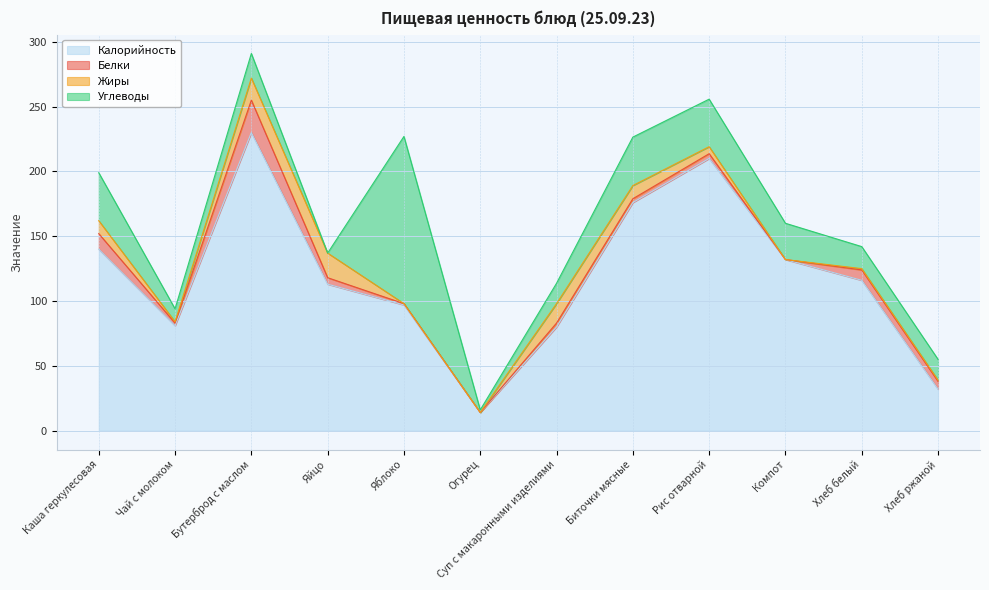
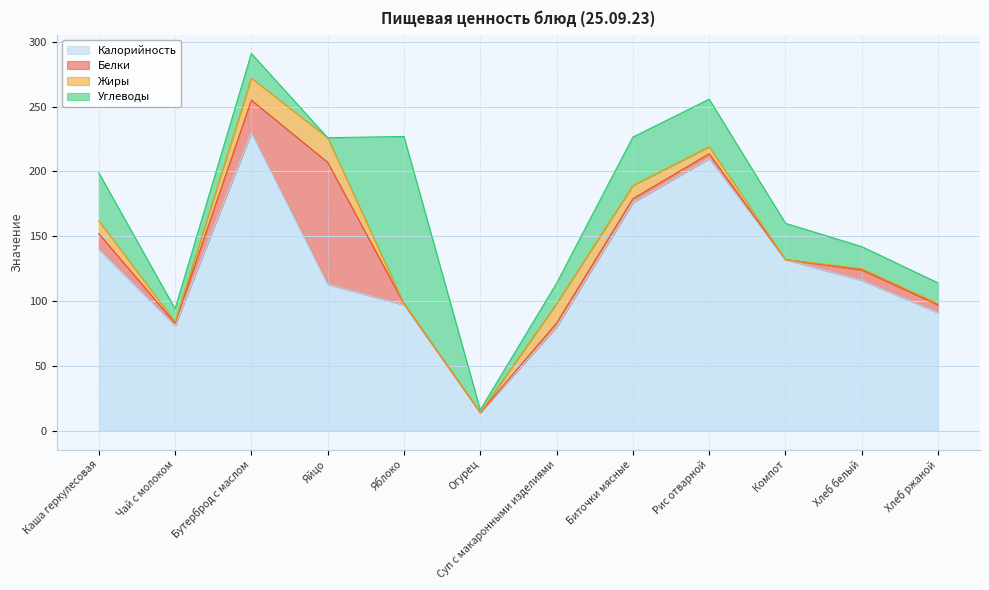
Белки, Яйцо: 5 -> 94
Калорийность, Хлеб ржаной: 32 -> 91
